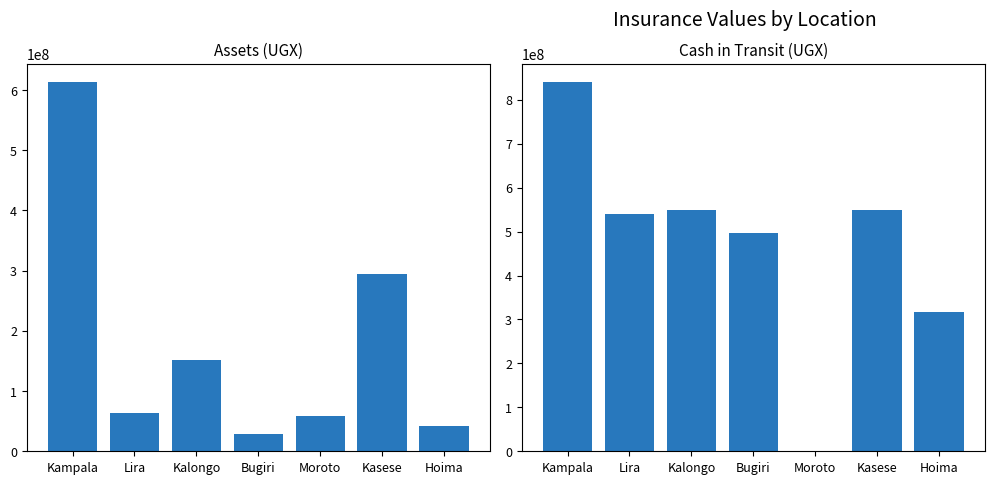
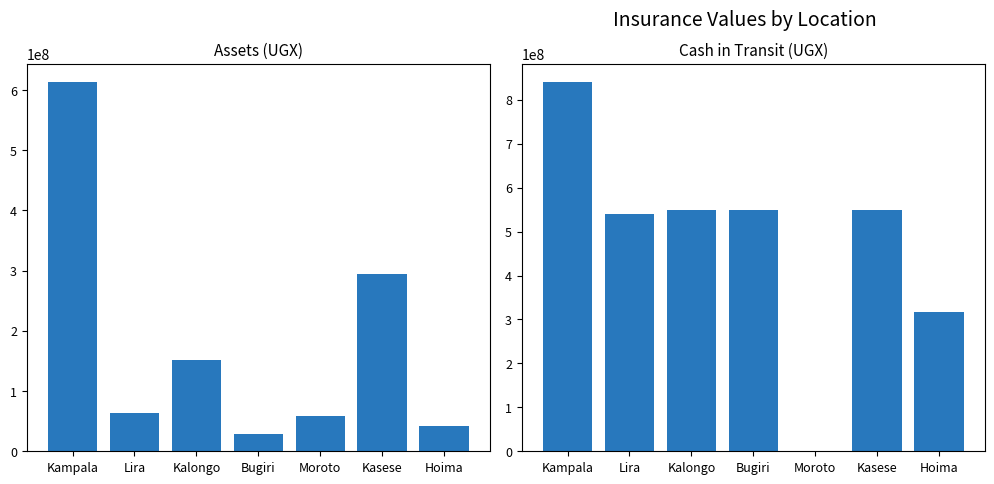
Cash in Transit (UGX), Bugiri: 500000000 -> 550000000
